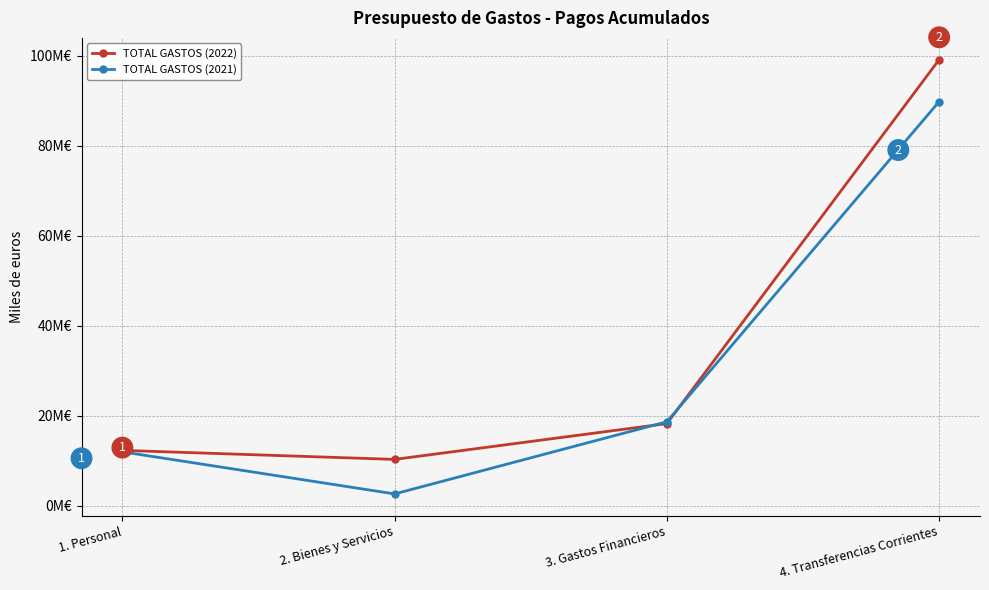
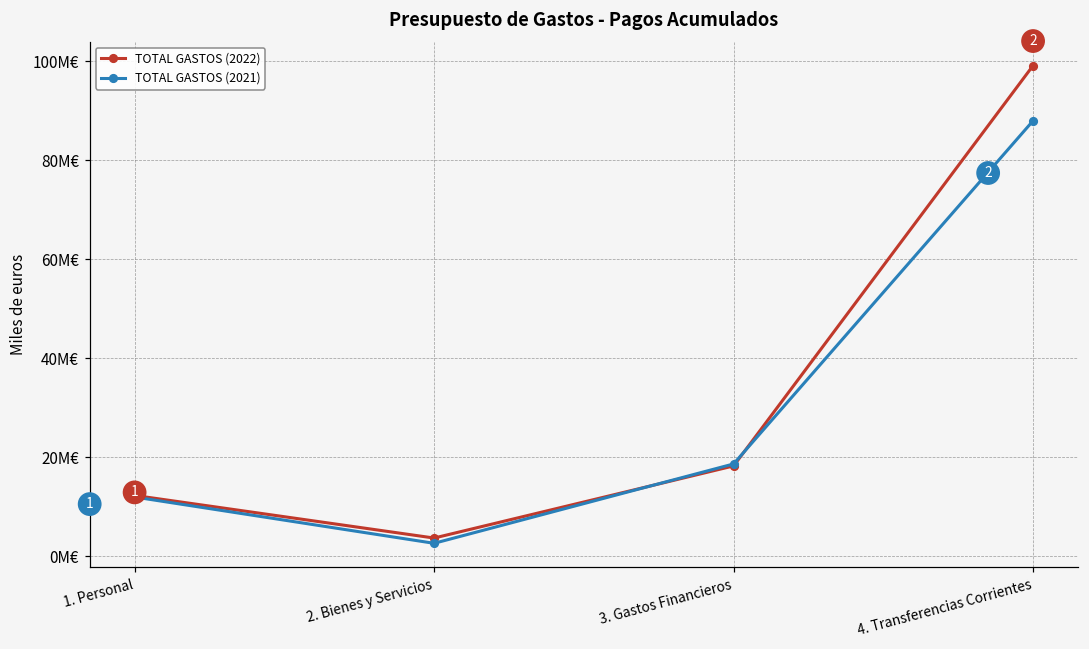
TOTAL GASTOS (2022), 2. Bienes y Servicios: 10M€ -> 4M€
TOTAL GASTOS (2021), 4. Transferencias Corrientes: 90M€ -> 88M€
